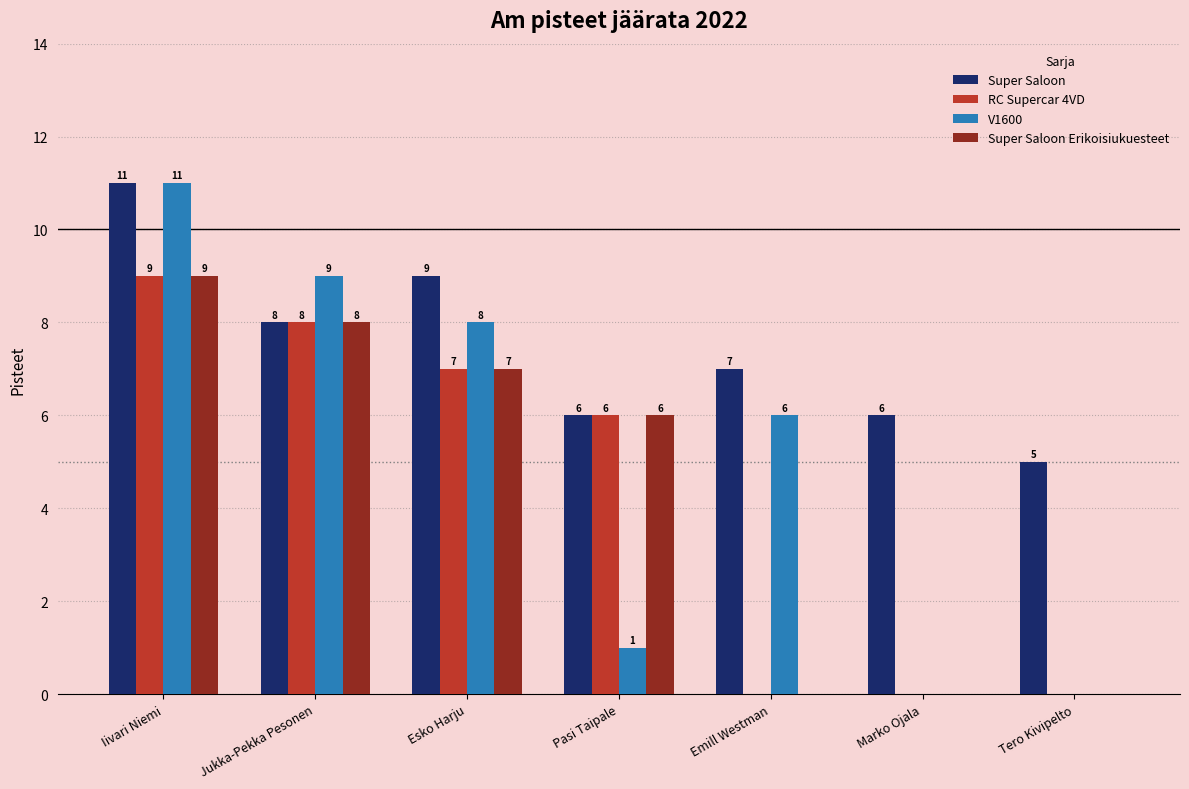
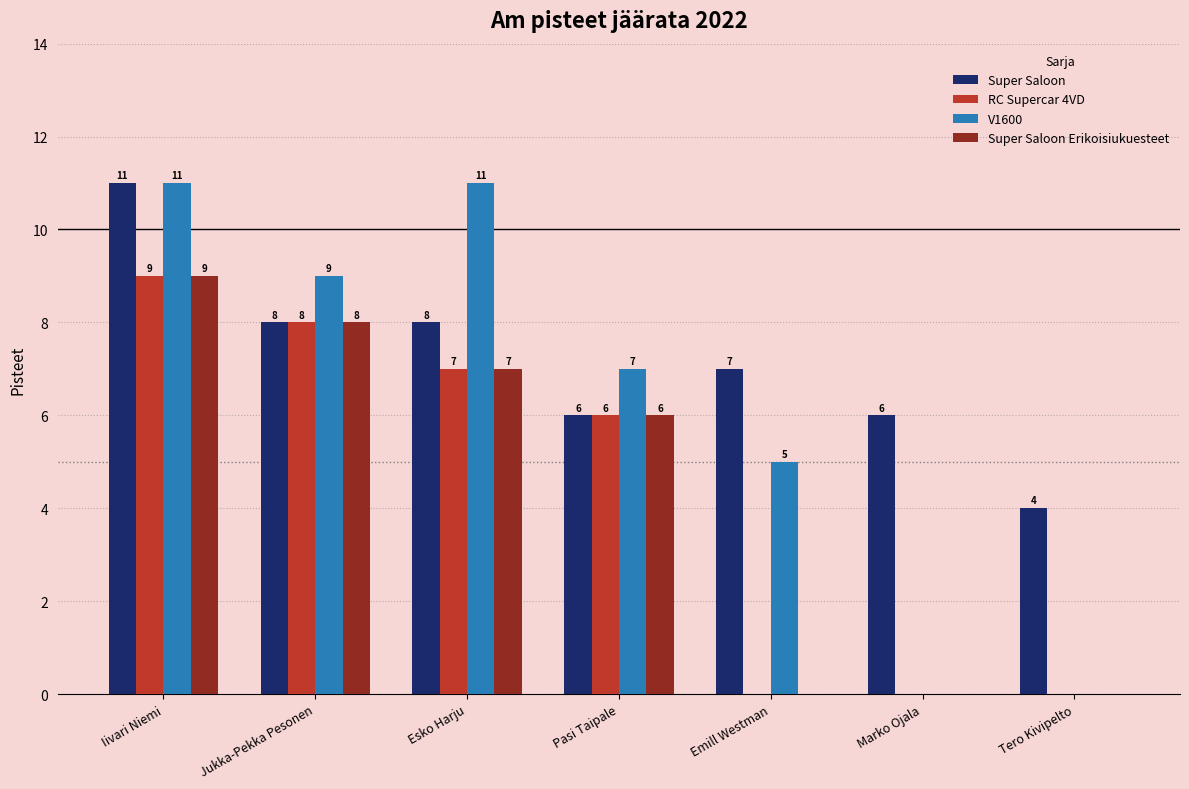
Super Saloon, Esko Harju: 9 -> 8
V1600, Esko Harju: 8 -> 11
V1600, Pasi Taipale: 1 -> 7
V1600, Emill Westman: 6 -> 5
Super Saloon, Tero Kivipelto: 5 -> 4
